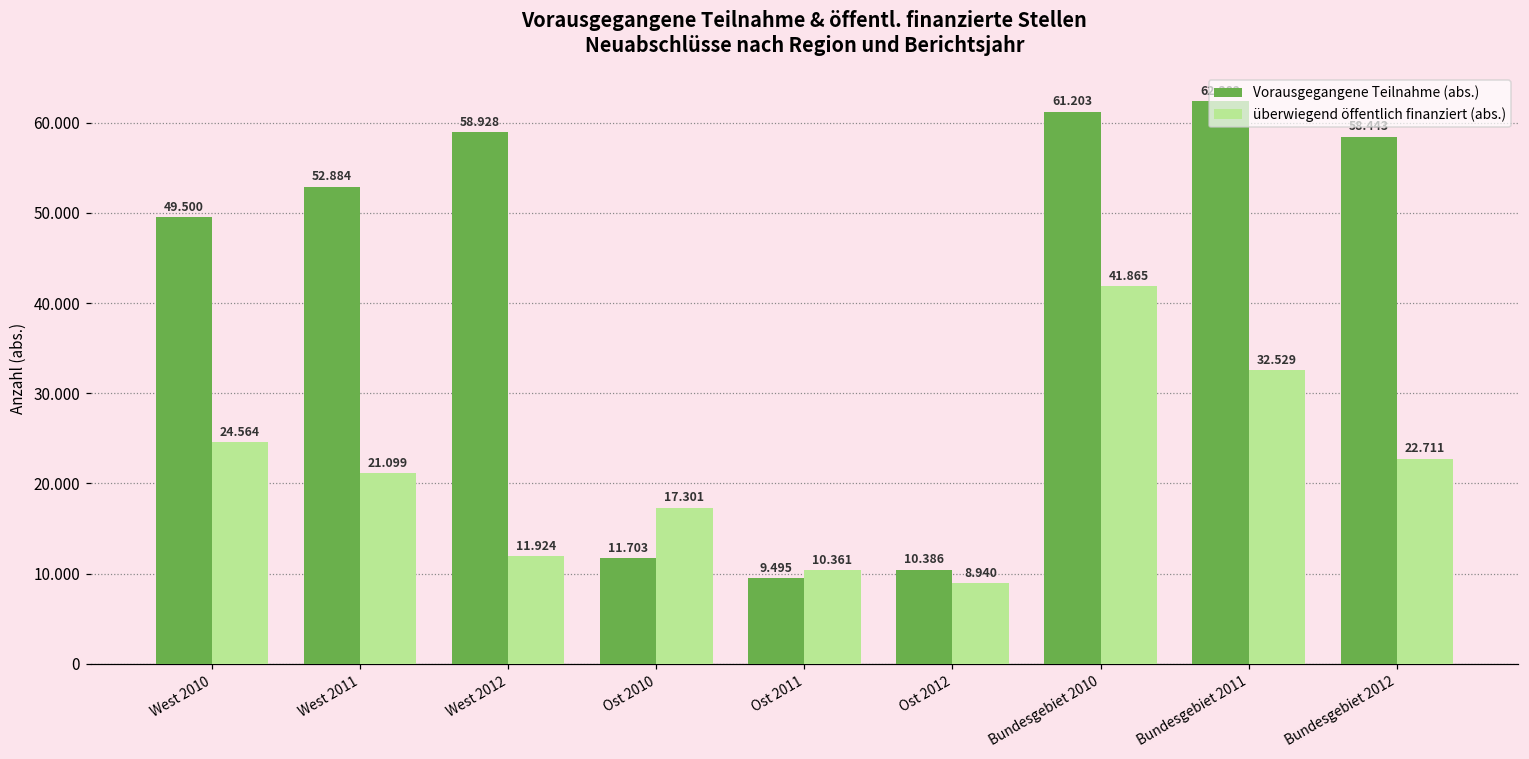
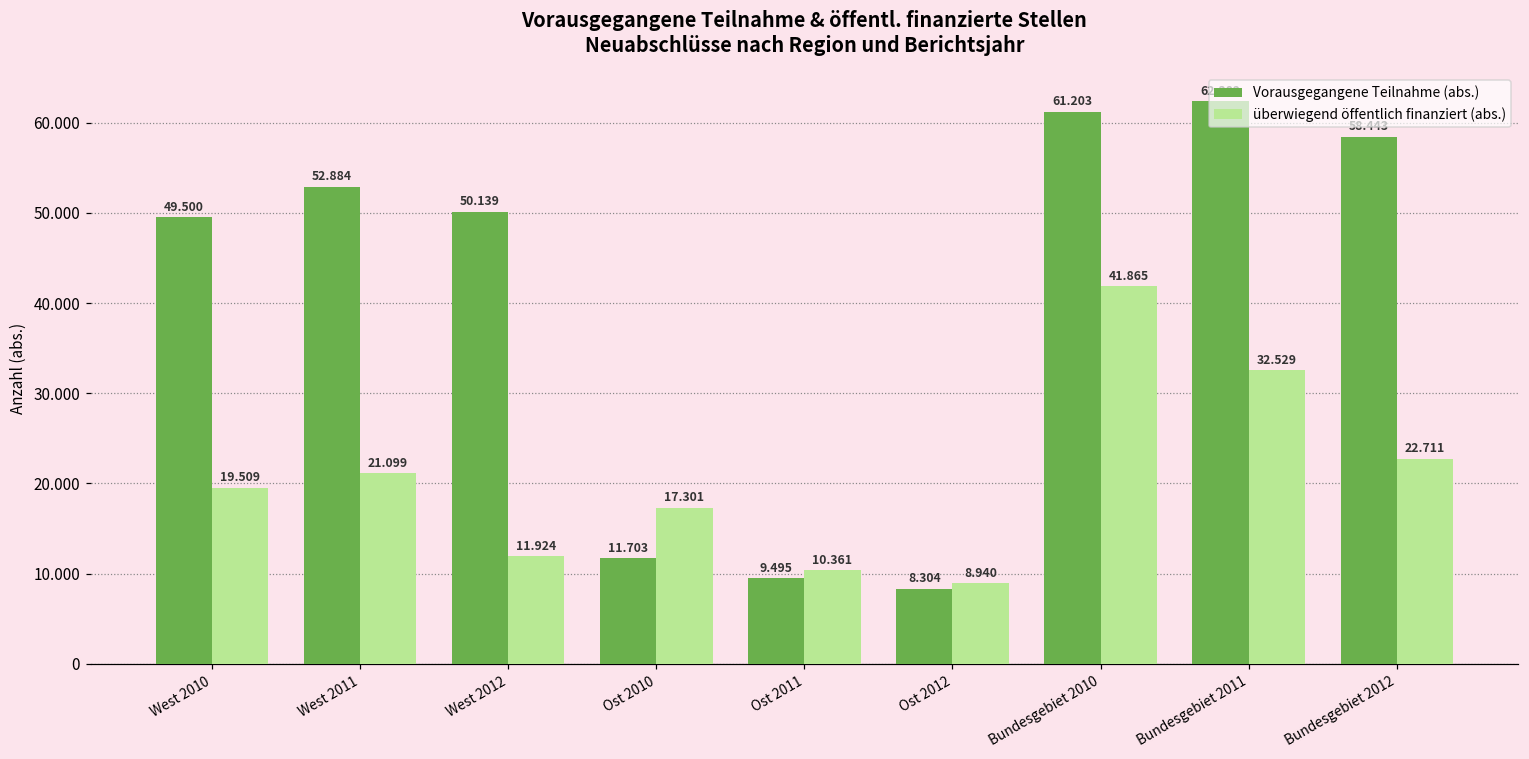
überwiegend öffentlich finanziert (abs.), West 2010: 24.564 -> 19.509
Vorausgegangene Teilnahme (abs.), West 2012: 58.928 -> 50.139
Vorausgegangene Teilnahme (abs.), Ost 2012: 10.386 -> 8.304
